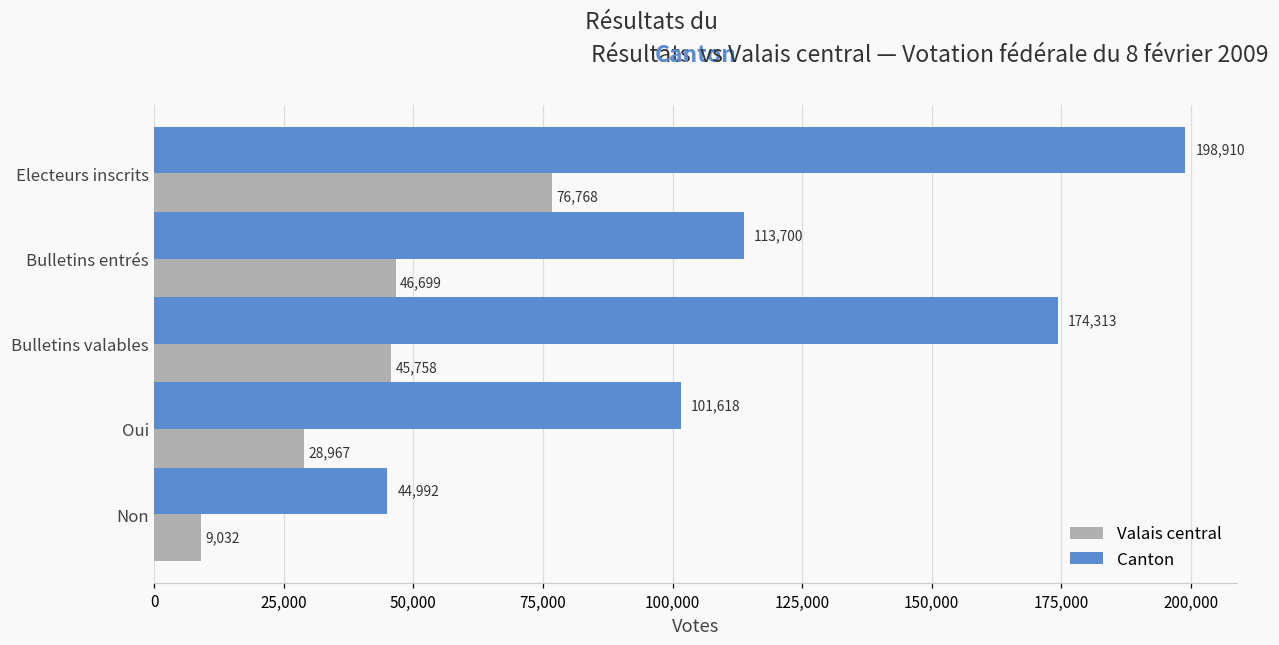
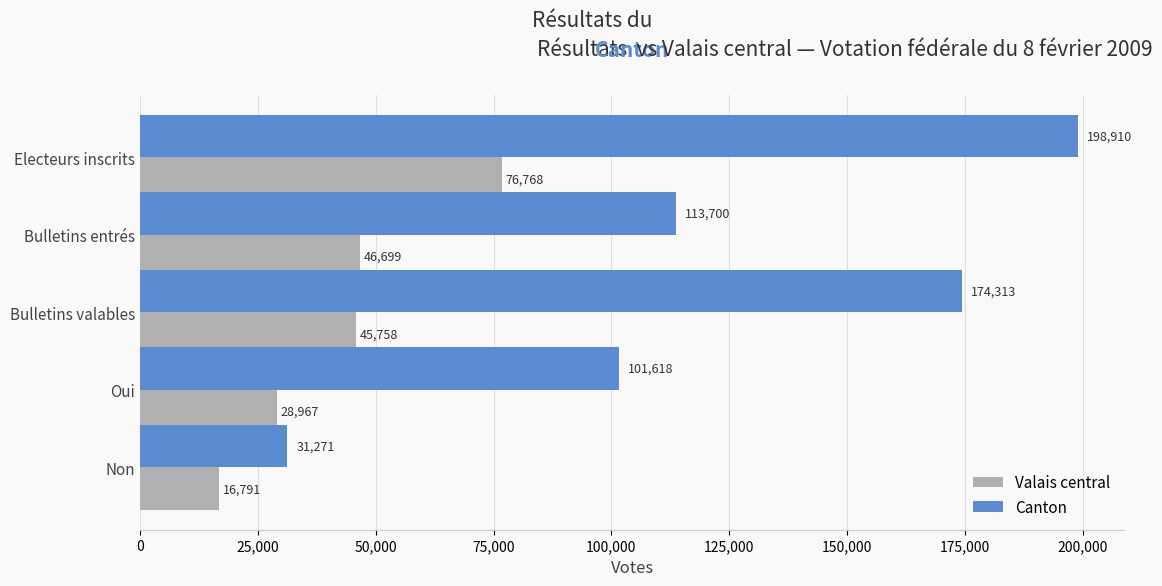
Canton, Non: 44,992 -> 31,271
Valais central, Non: 9,032 -> 16,791
